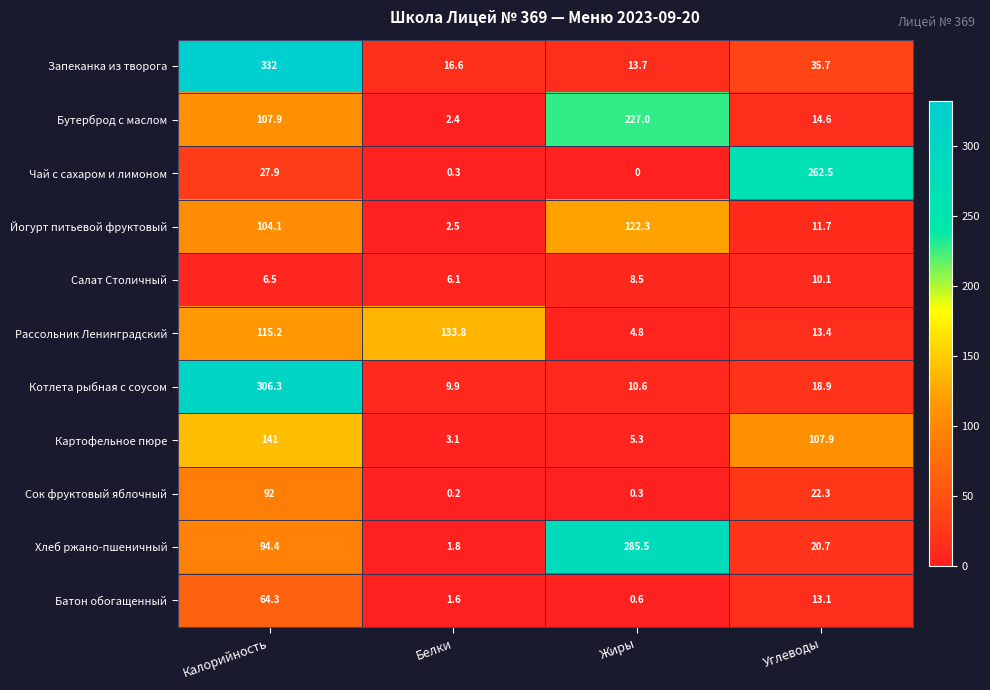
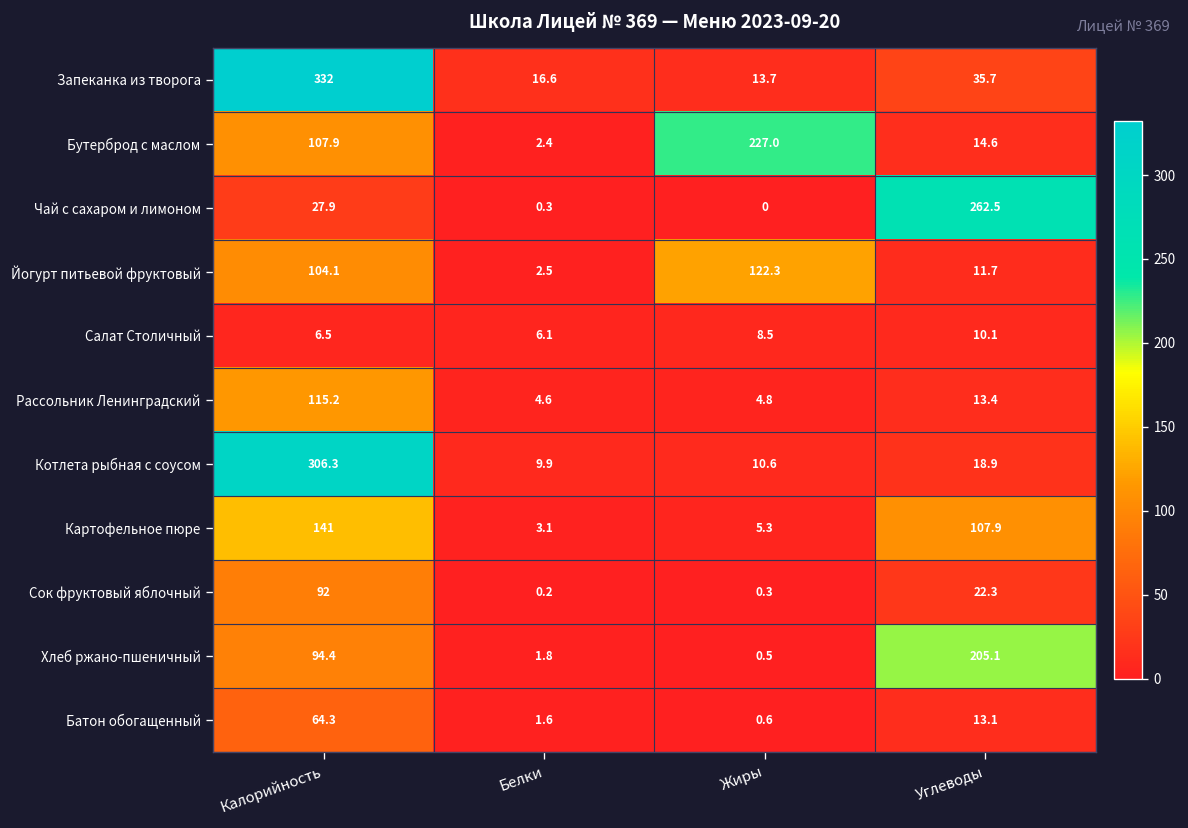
Рассольник Ленинградский, Белки: 133.8 -> 4.6
Хлеб ржано-пшеничный, Жиры: 285.5 -> 0.5
Хлеб ржано-пшеничный, Углеводы: 20.7 -> 205.1
